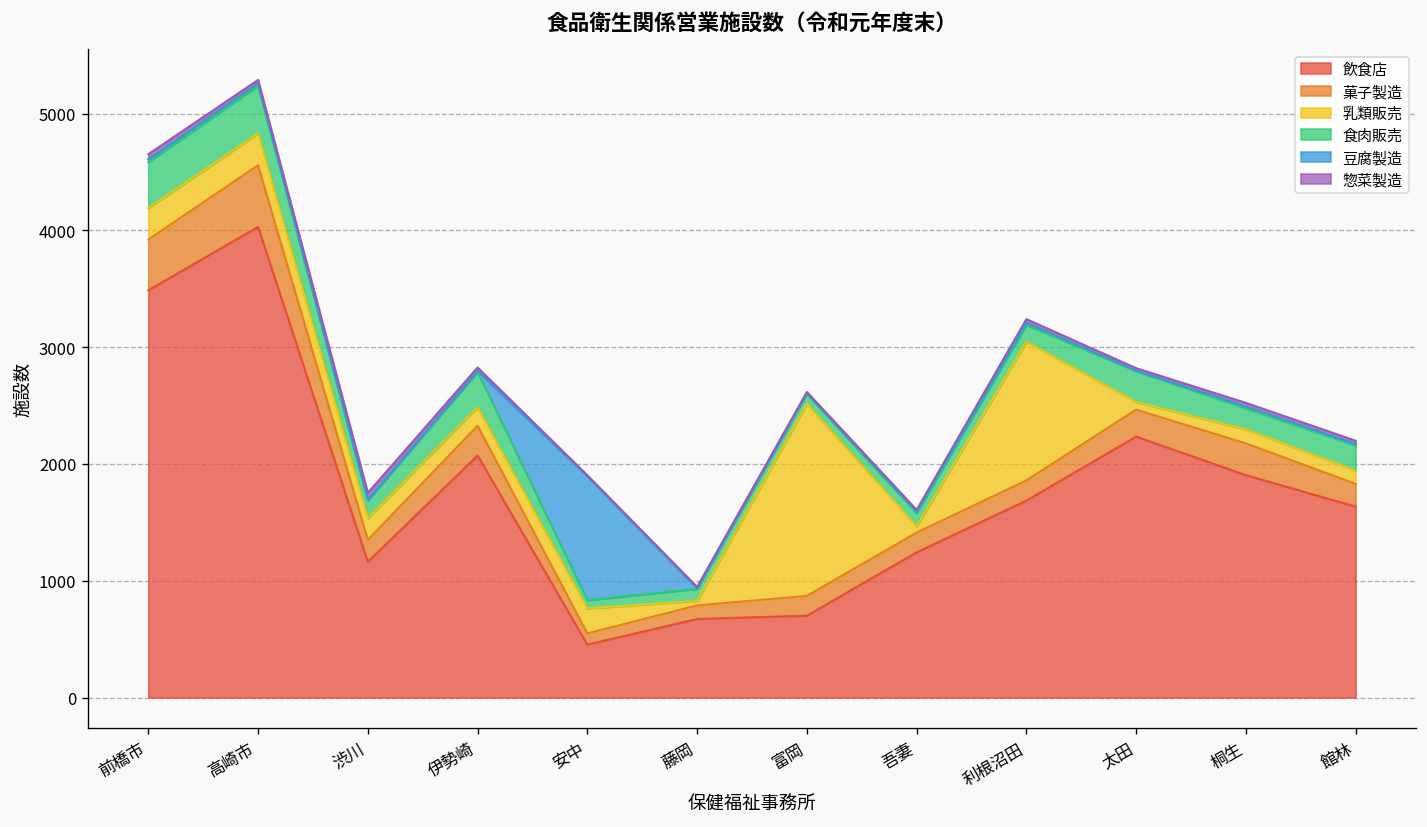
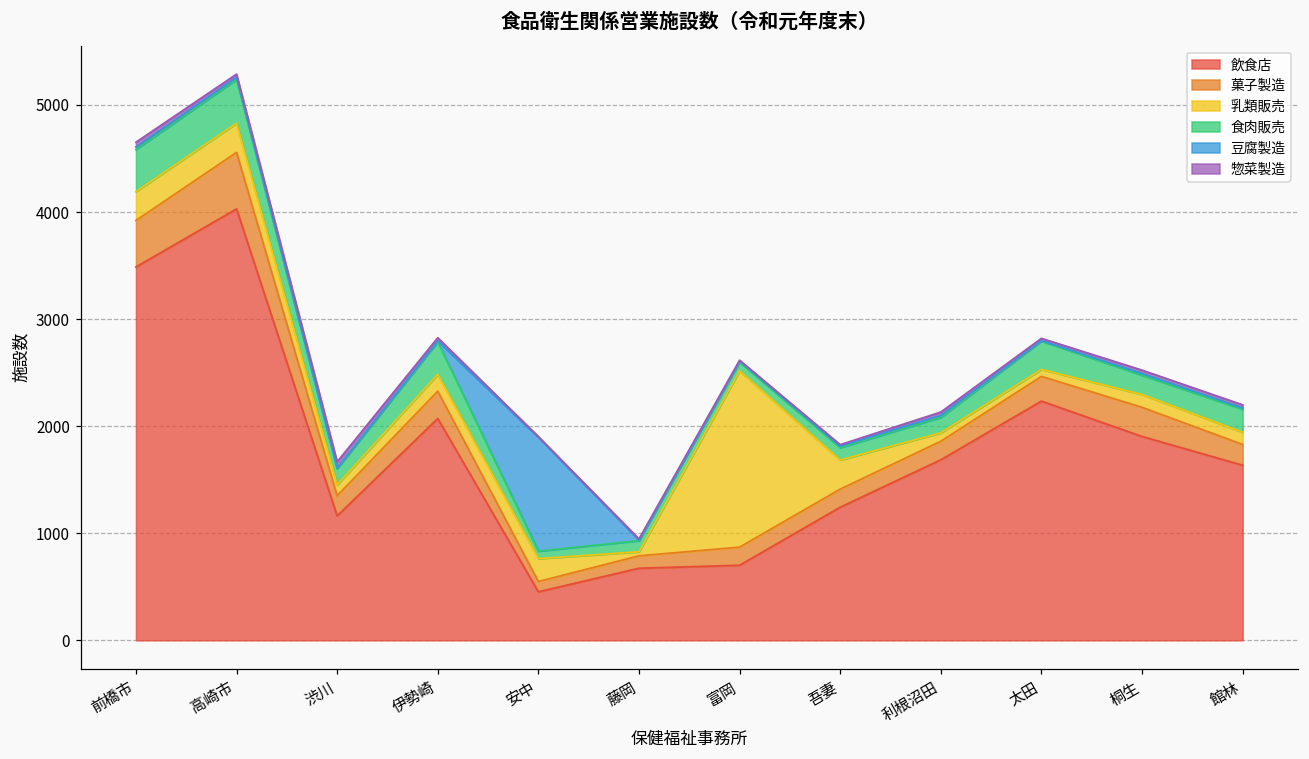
乳類販売, 渋川: 200 -> 100
乳類販売, 吾妻: 100 -> 300
乳類販売, 利根沼田: 1200 -> 100
